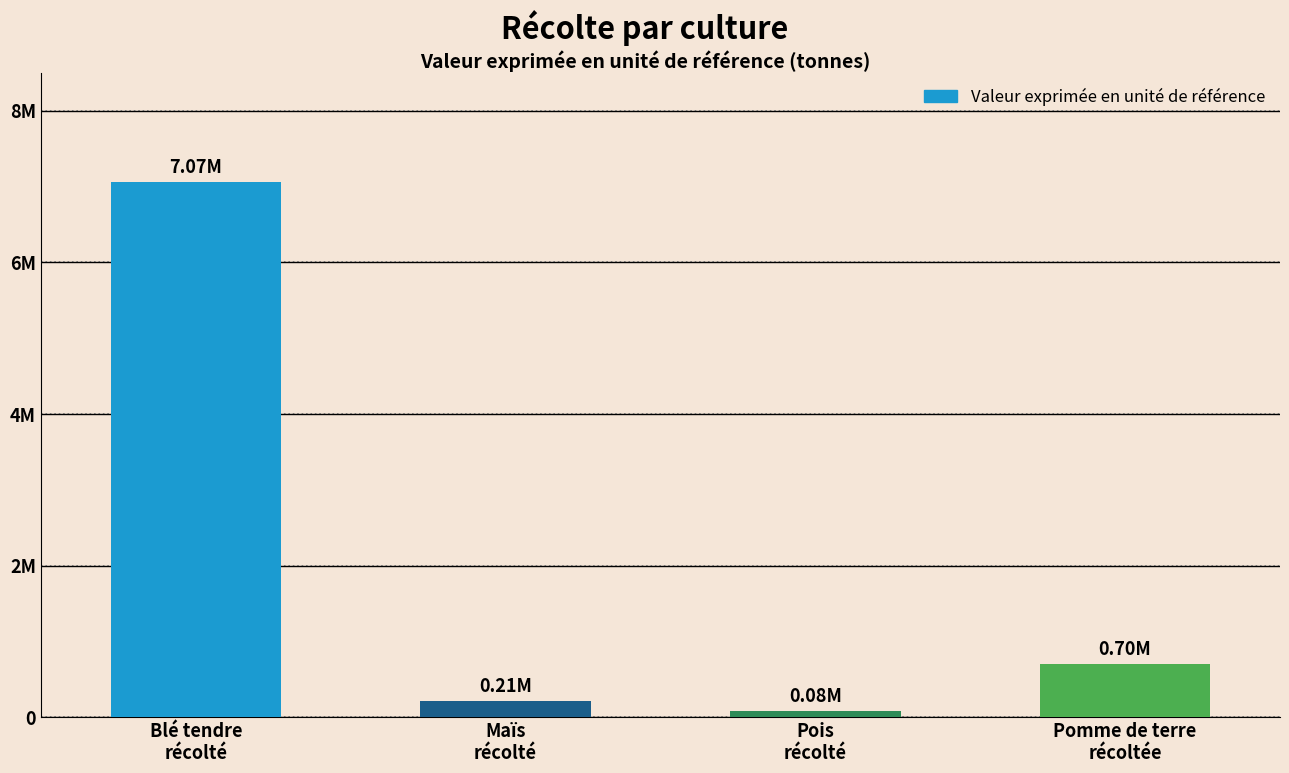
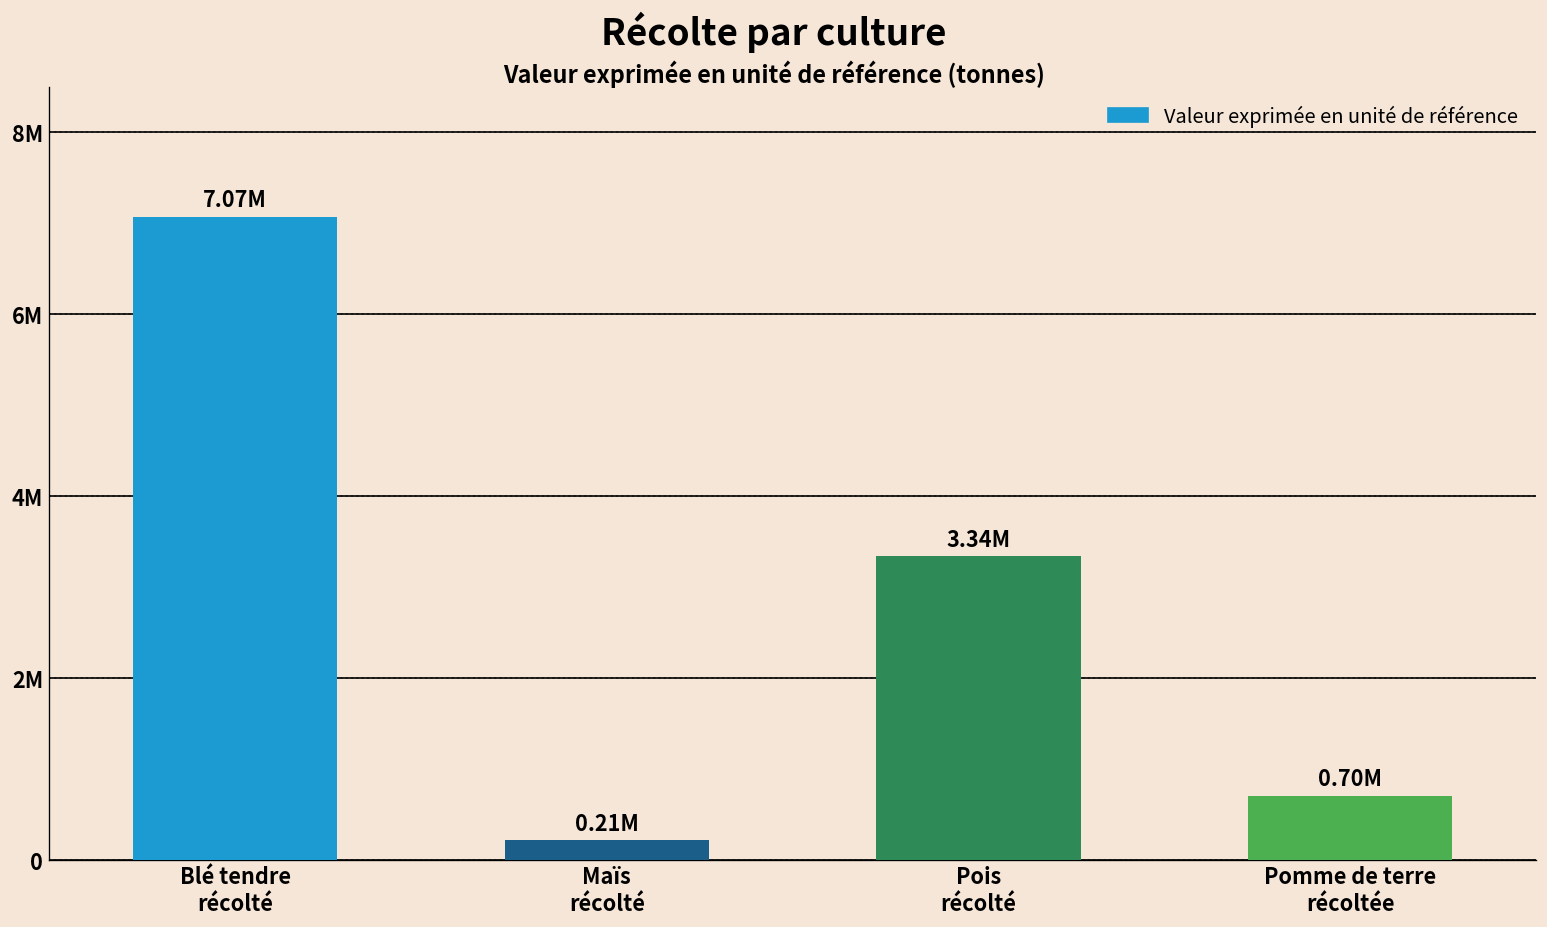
Pois récolté: 0.08M -> 3.34M
